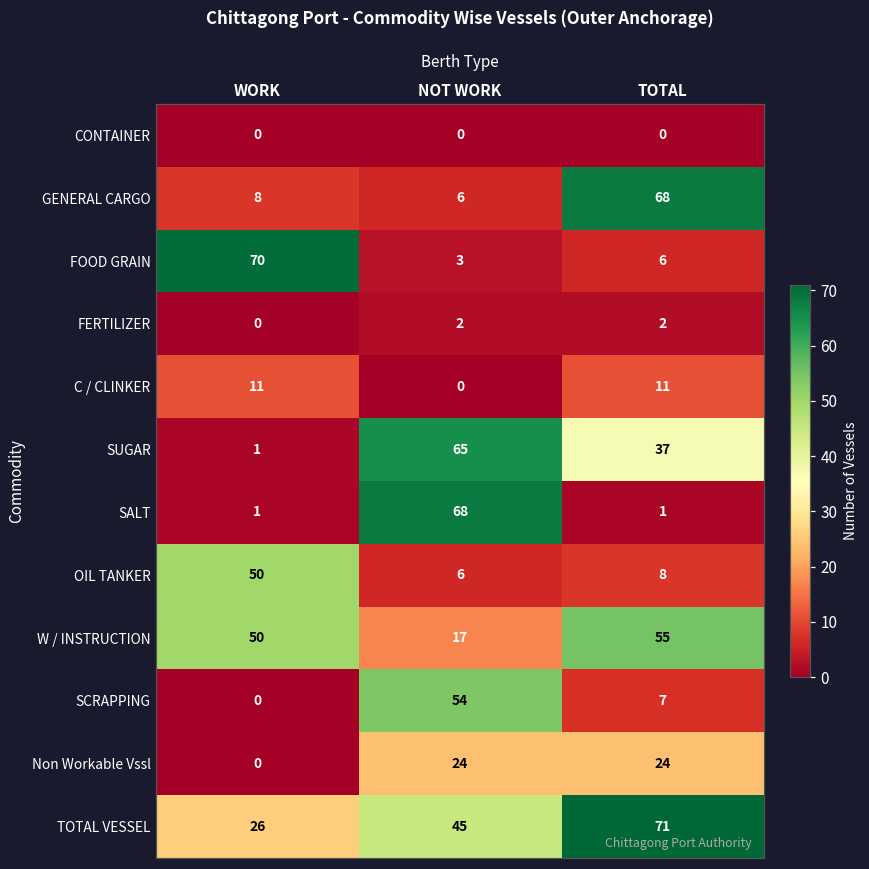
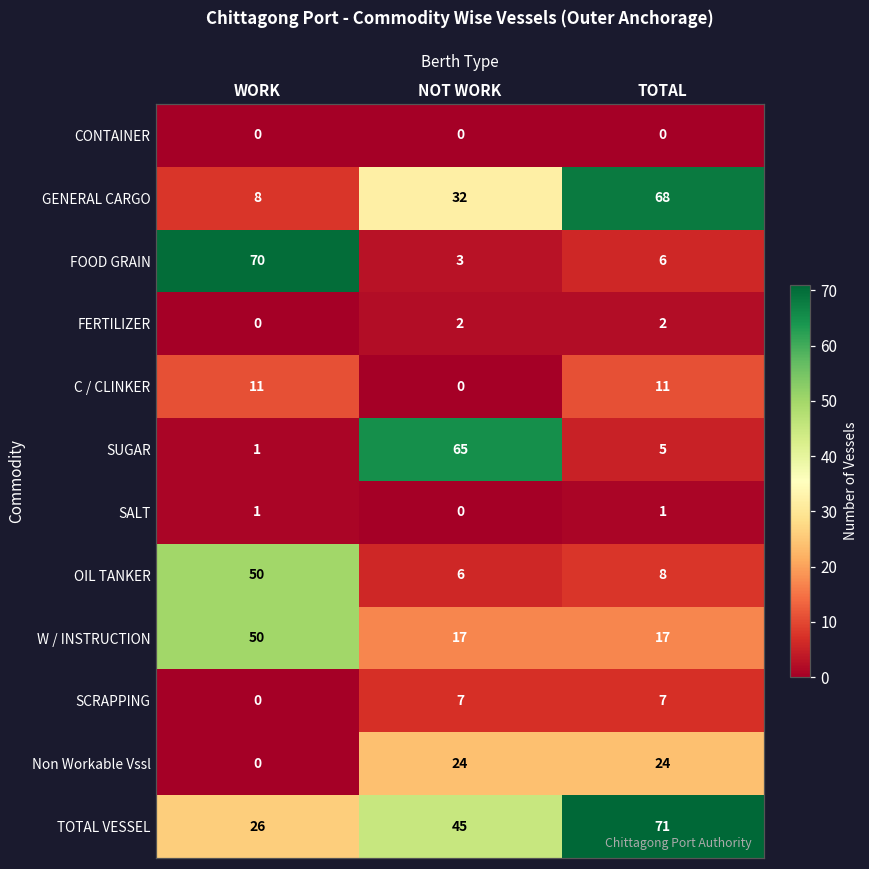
GENERAL CARGO, NOT WORK: 6 -> 32
SUGAR, TOTAL: 37 -> 5
SALT, NOT WORK: 68 -> 0
W / INSTRUCTION, TOTAL: 55 -> 17
SCRAPPING, NOT WORK: 54 -> 7
